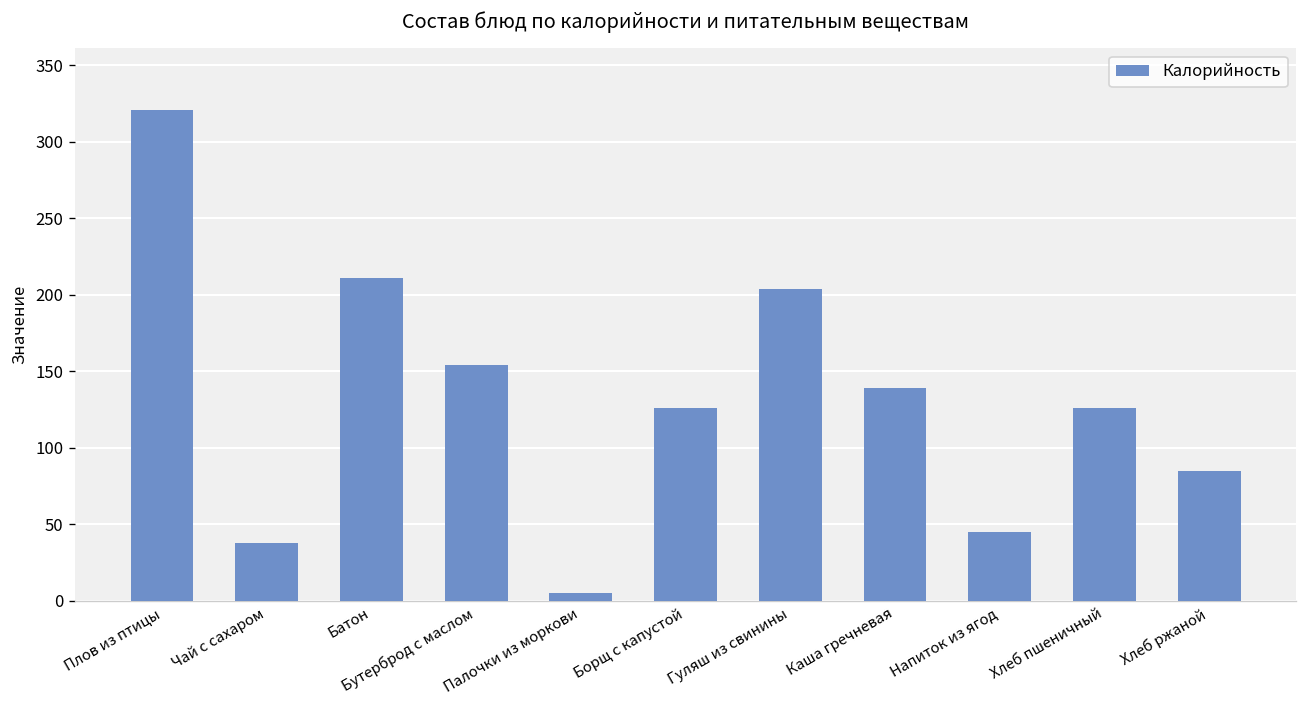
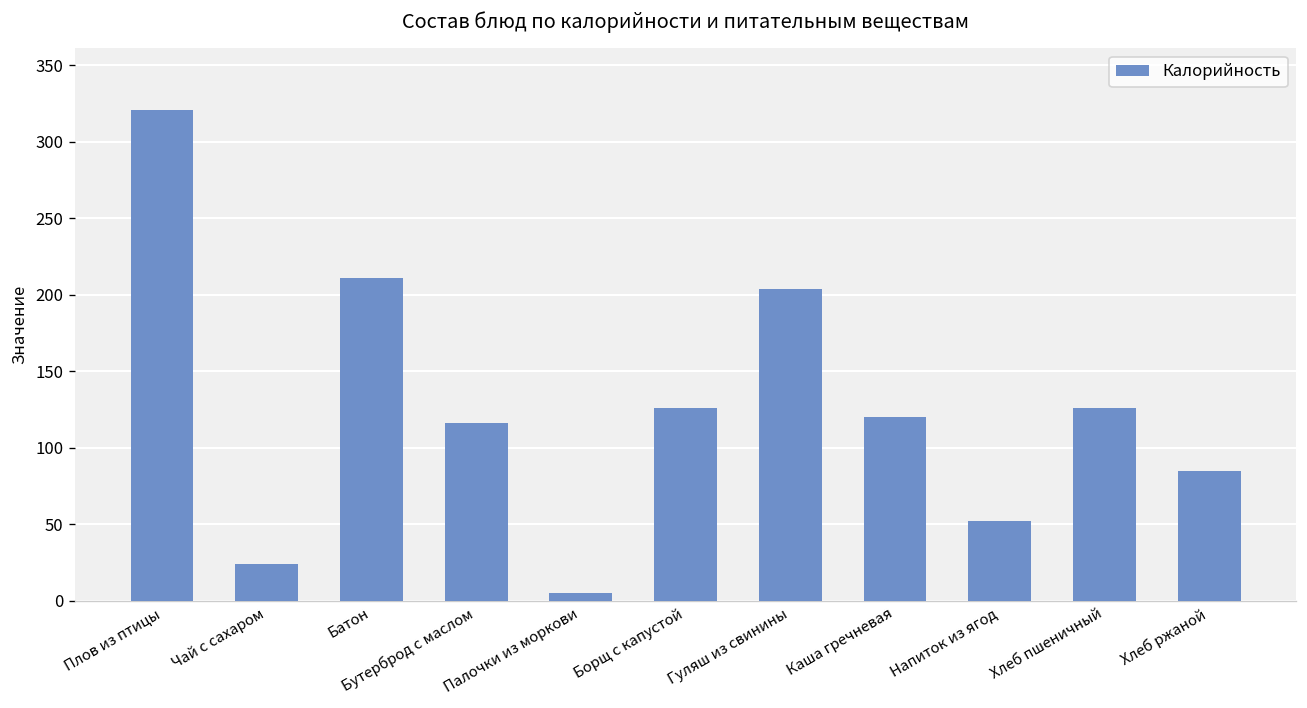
Чай с сахаром: 38 -> 24
Бутерброд с маслом: 154 -> 116
Каша гречневая: 139 -> 120
Напиток из ягод: 45 -> 52
